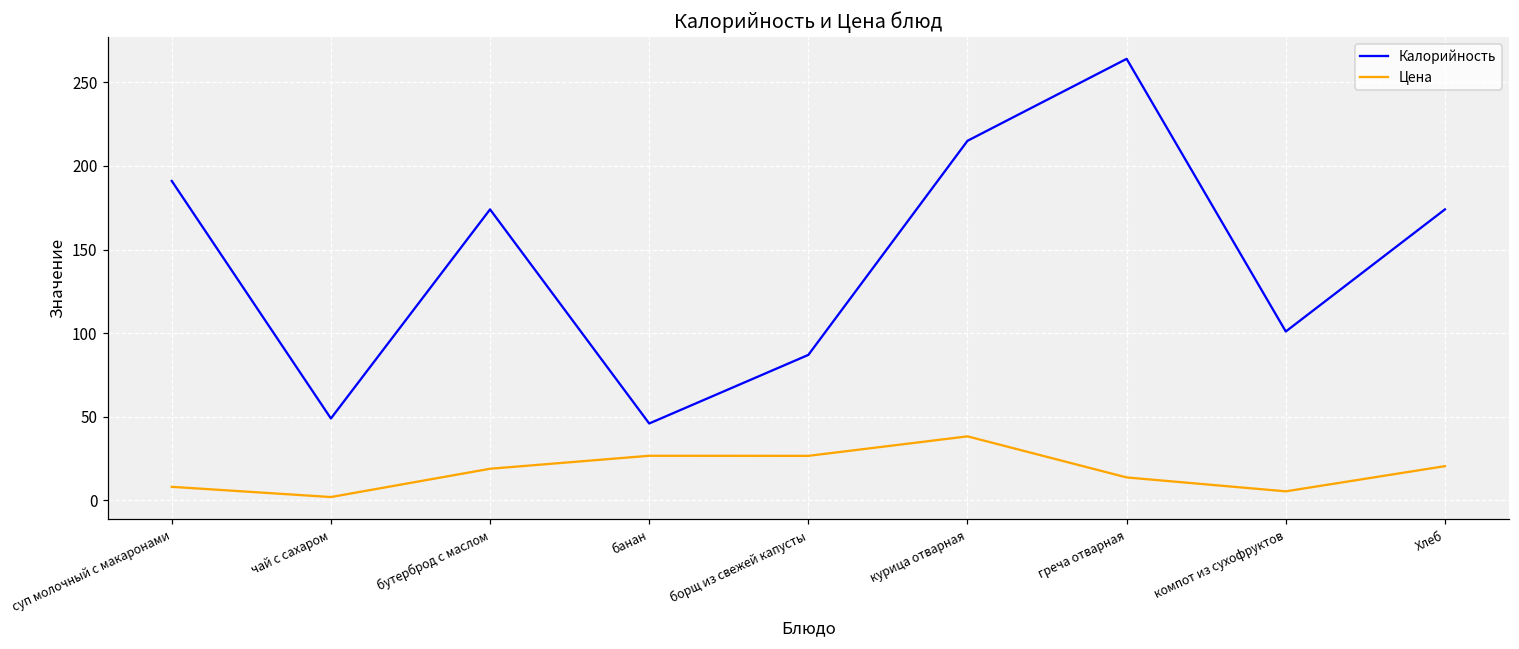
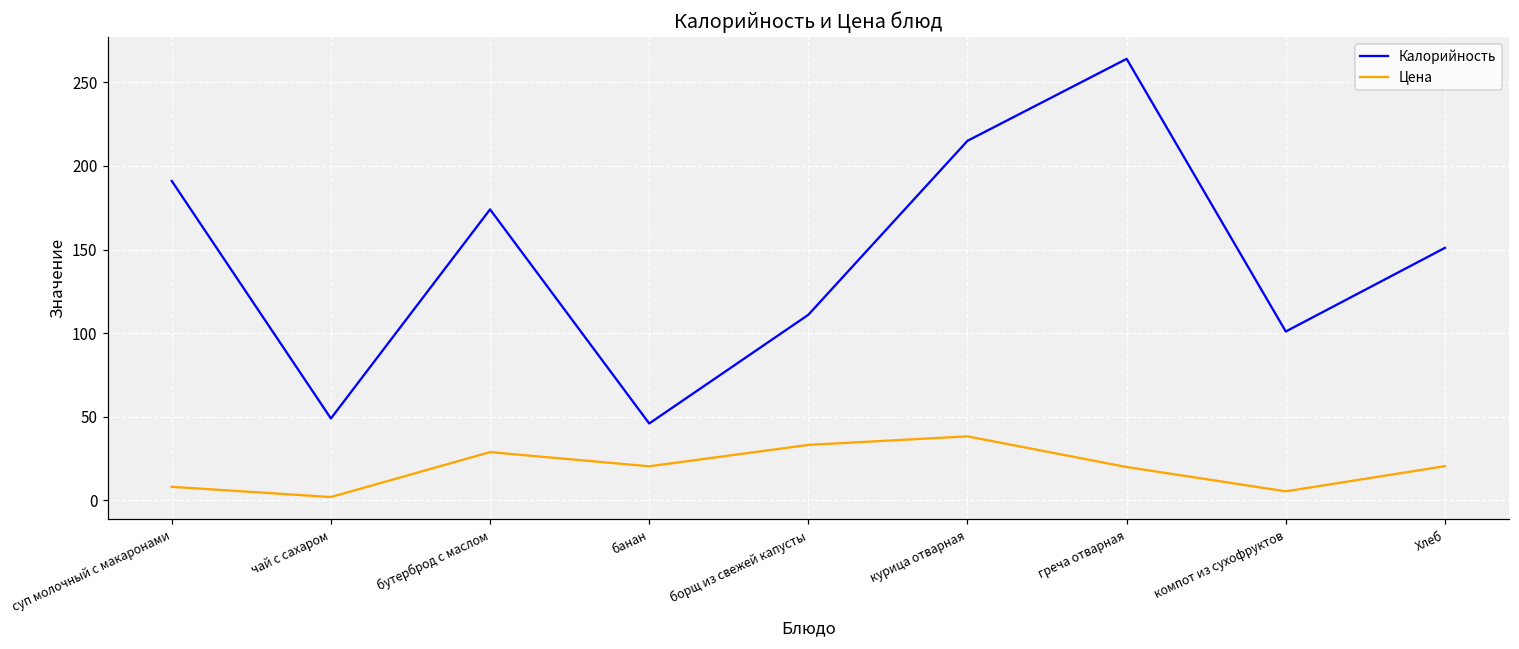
Цена, бутерброд с маслом: 19 -> 29
Цена, банан: 27 -> 20
Калорийность, борщ из свежей капусты: 87 -> 111
Цена, борщ из свежей капусты: 27 -> 33
Цена, греча отварная: 14 -> 20
Калорийность, Хлеб: 174 -> 151
